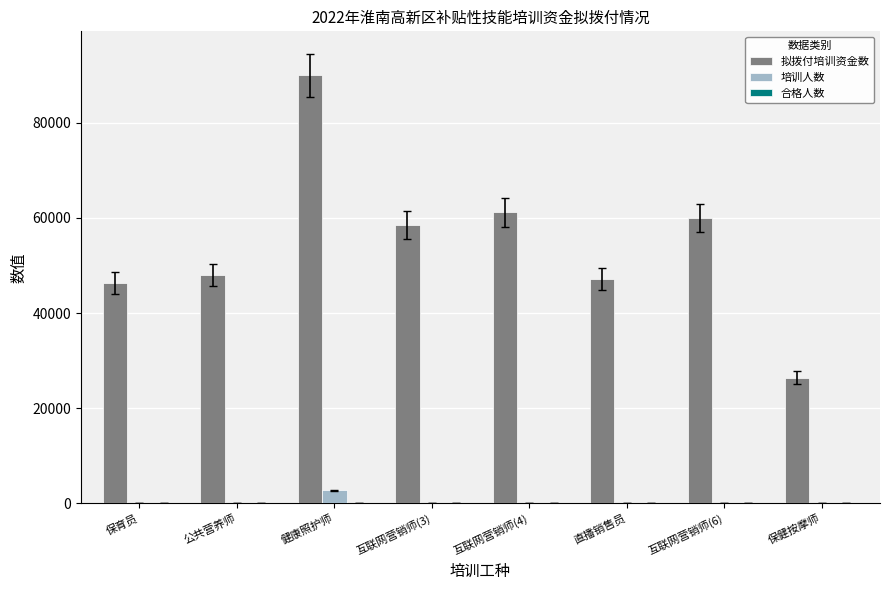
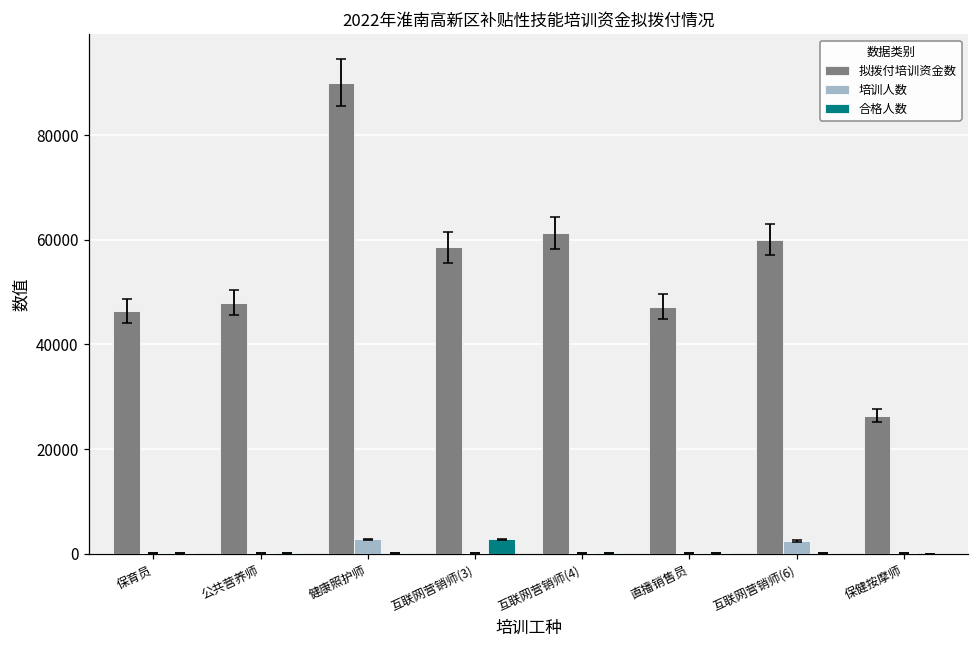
合格人数, 互联网营销师(3): 0 -> 3000
培训人数, 互联网营销师(6): 0 -> 2000
